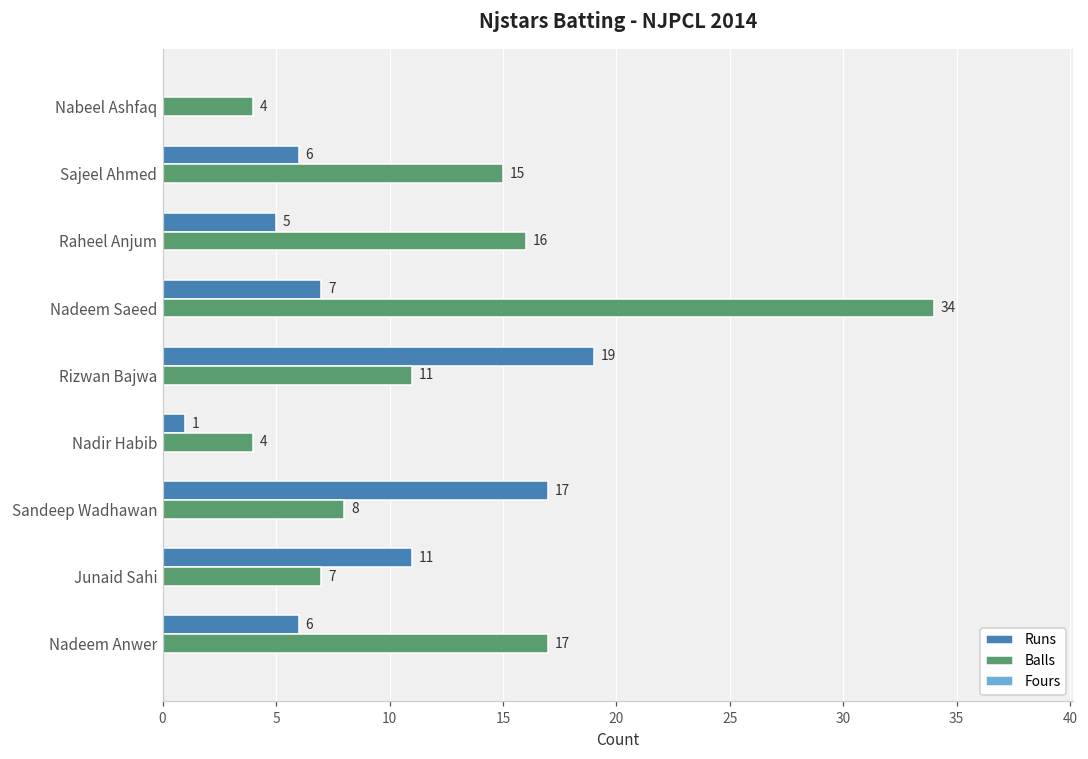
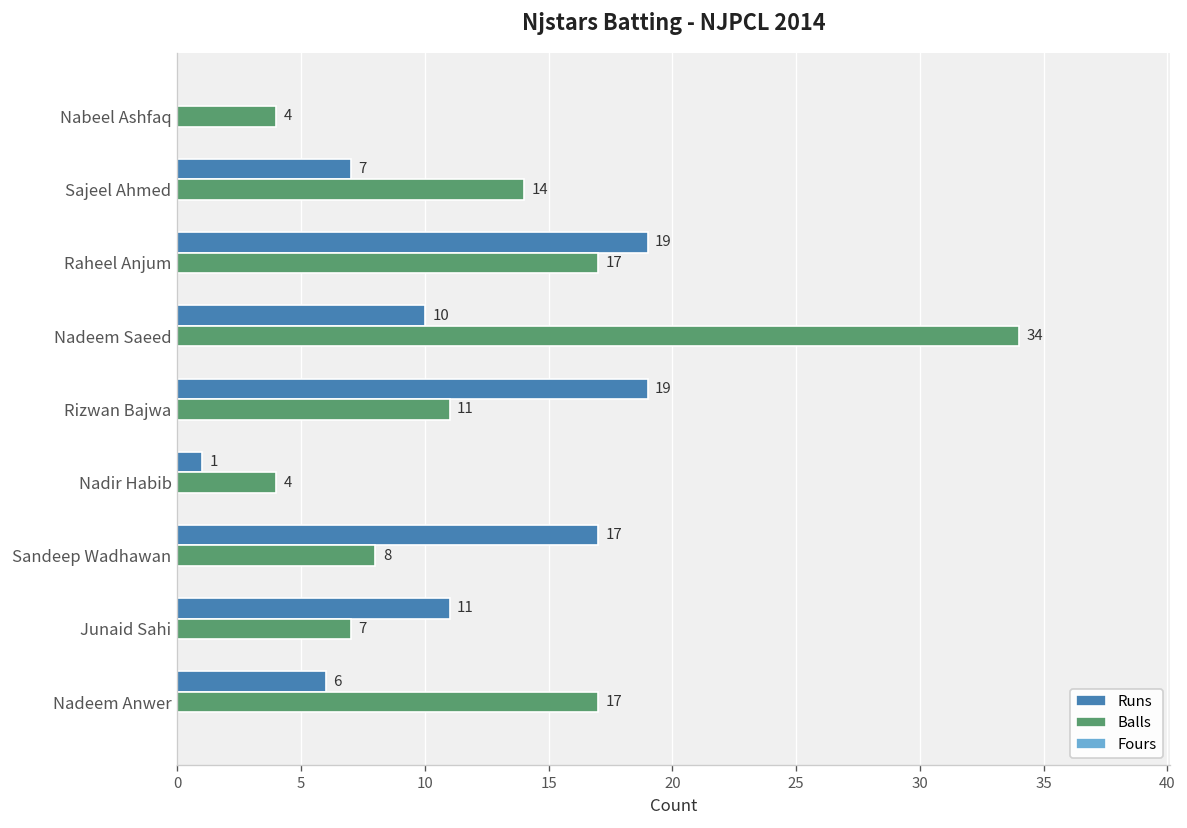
Runs, Sajeel Ahmed: 6 -> 7
Balls, Sajeel Ahmed: 15 -> 14
Runs, Raheel Anjum: 5 -> 19
Balls, Raheel Anjum: 16 -> 17
Runs, Nadeem Saeed: 7 -> 10
